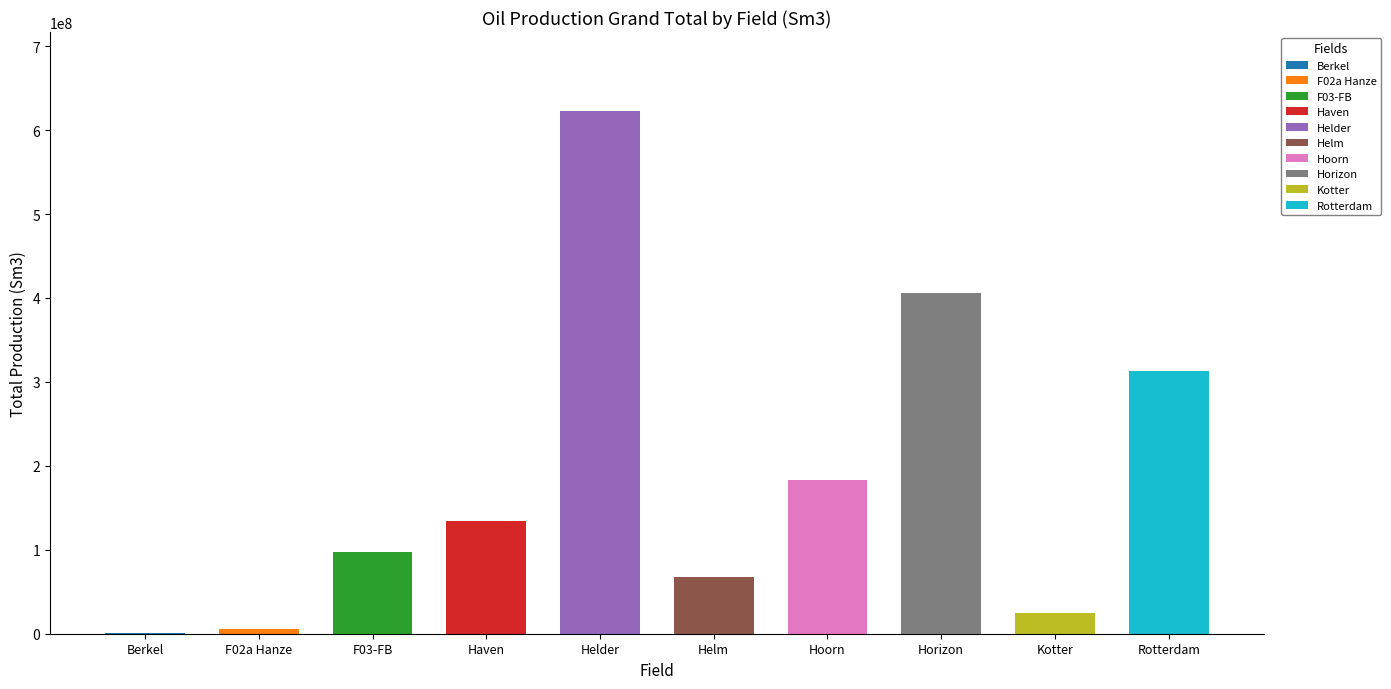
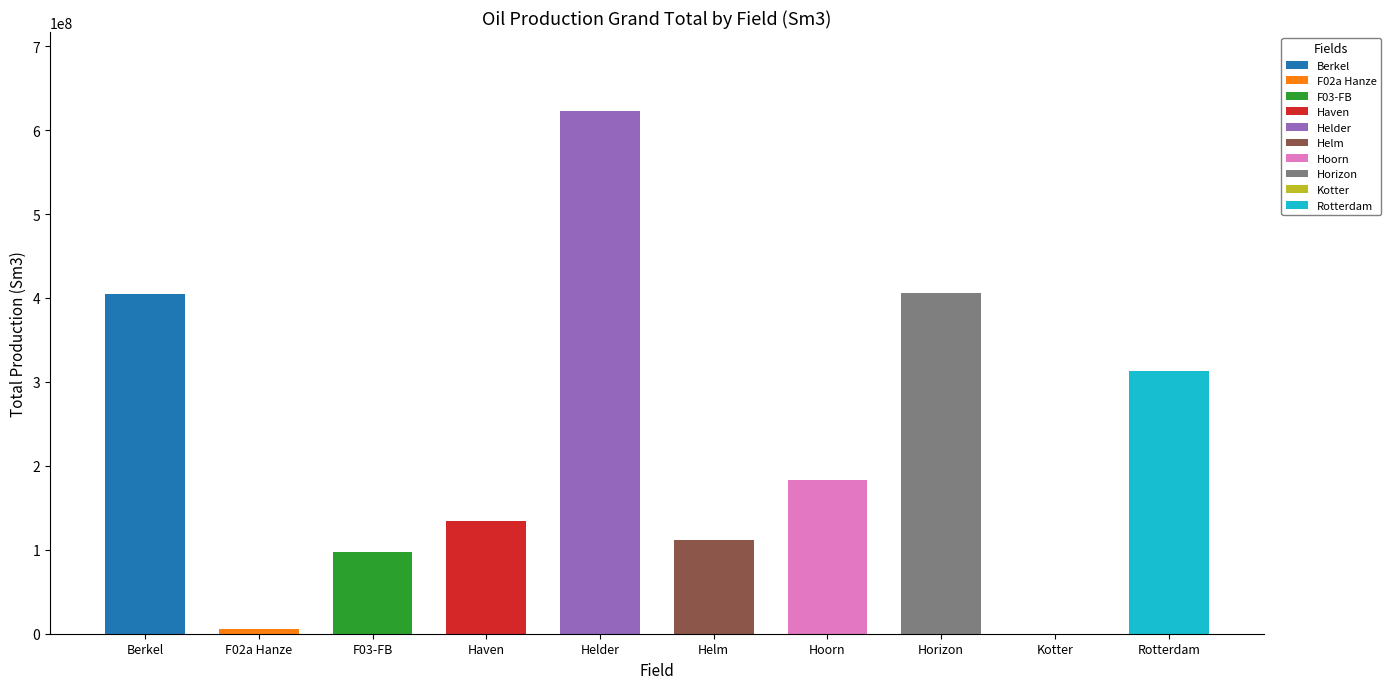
Berkel: 0 -> 410000000
Helm: 70000000 -> 110000000
Kotter: 20000000 -> 0
